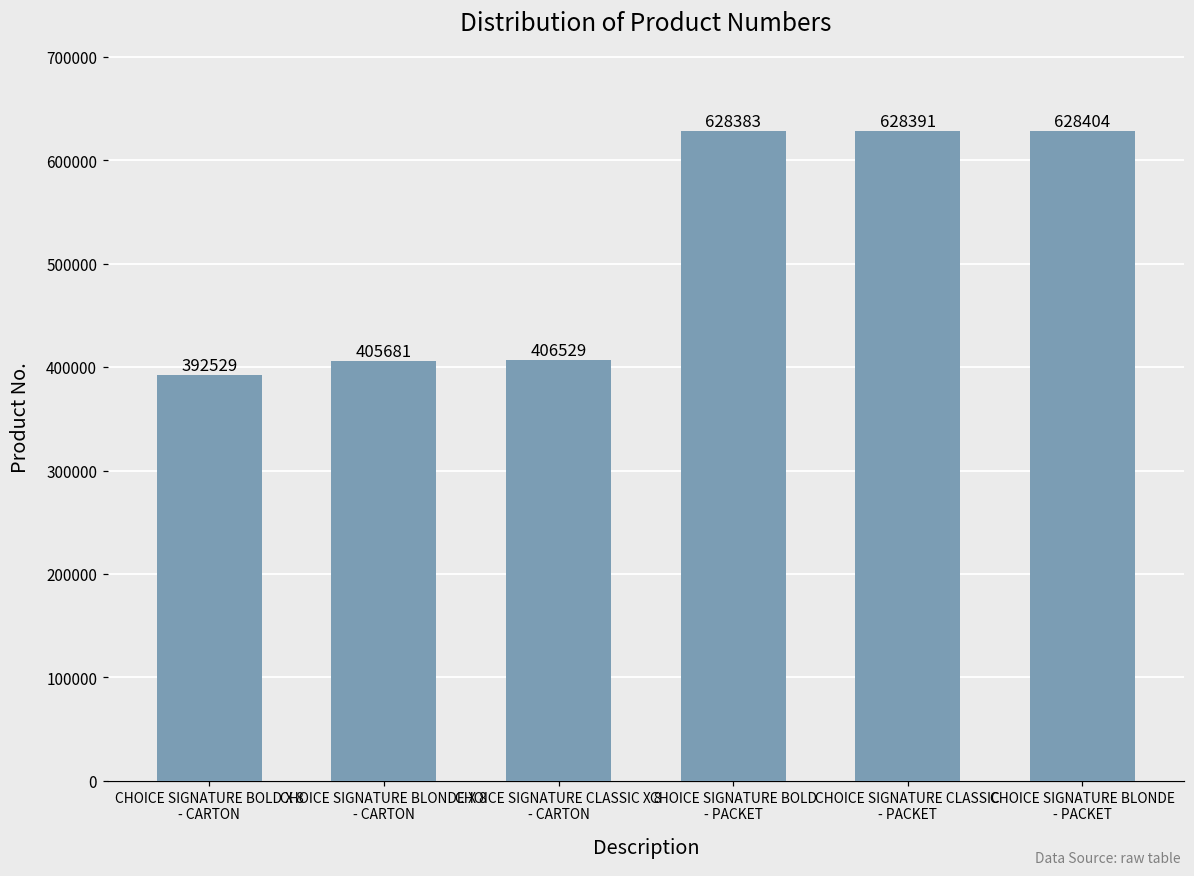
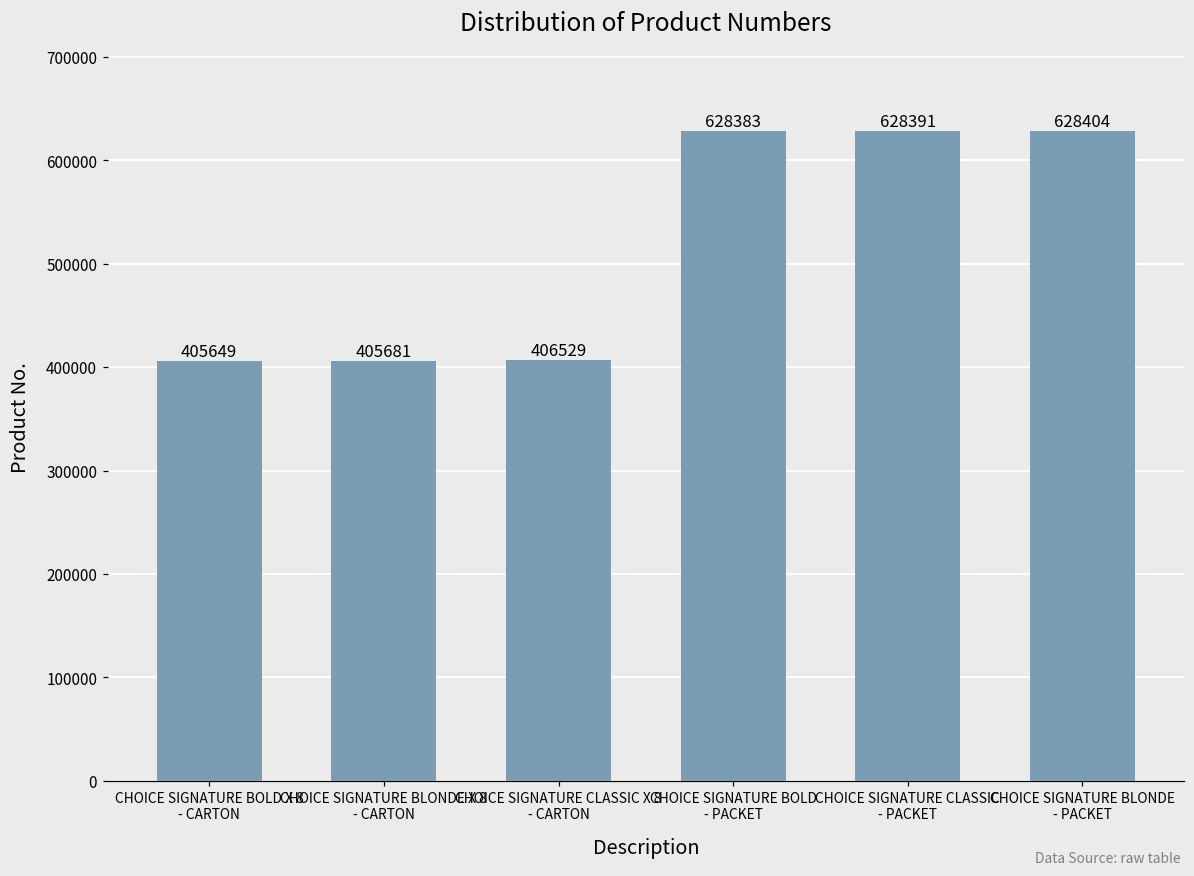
CHOICE SIGNATURE BOLD X 8 - CARTON: 392529 -> 405649
